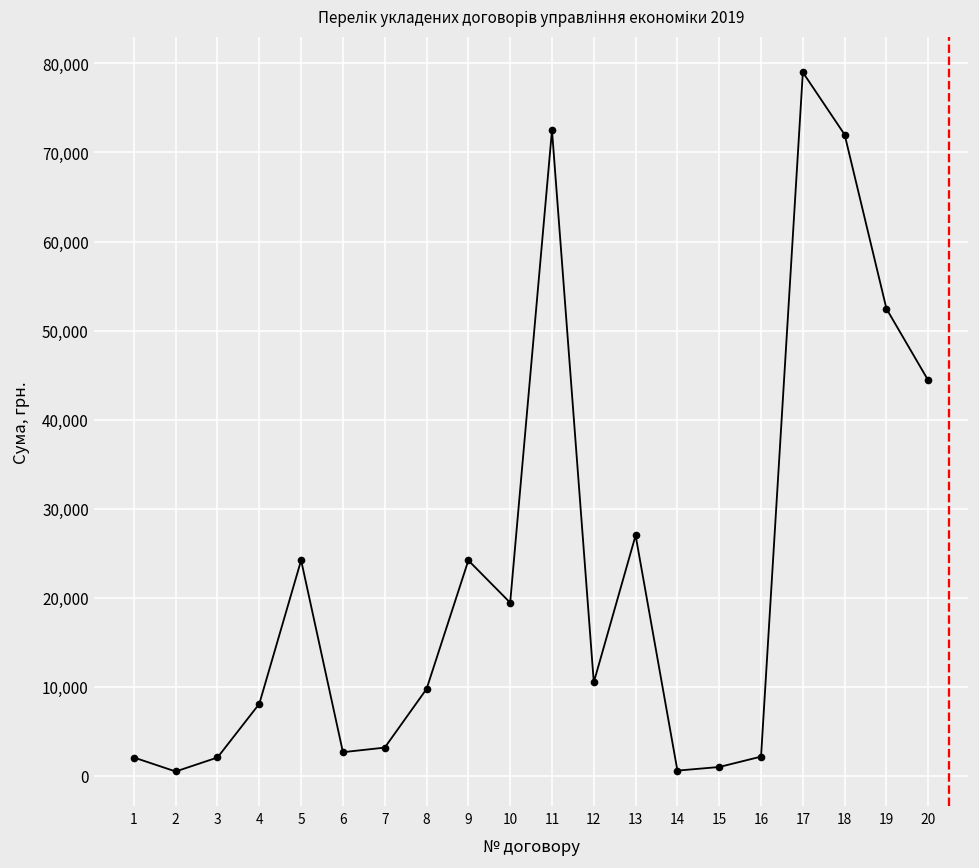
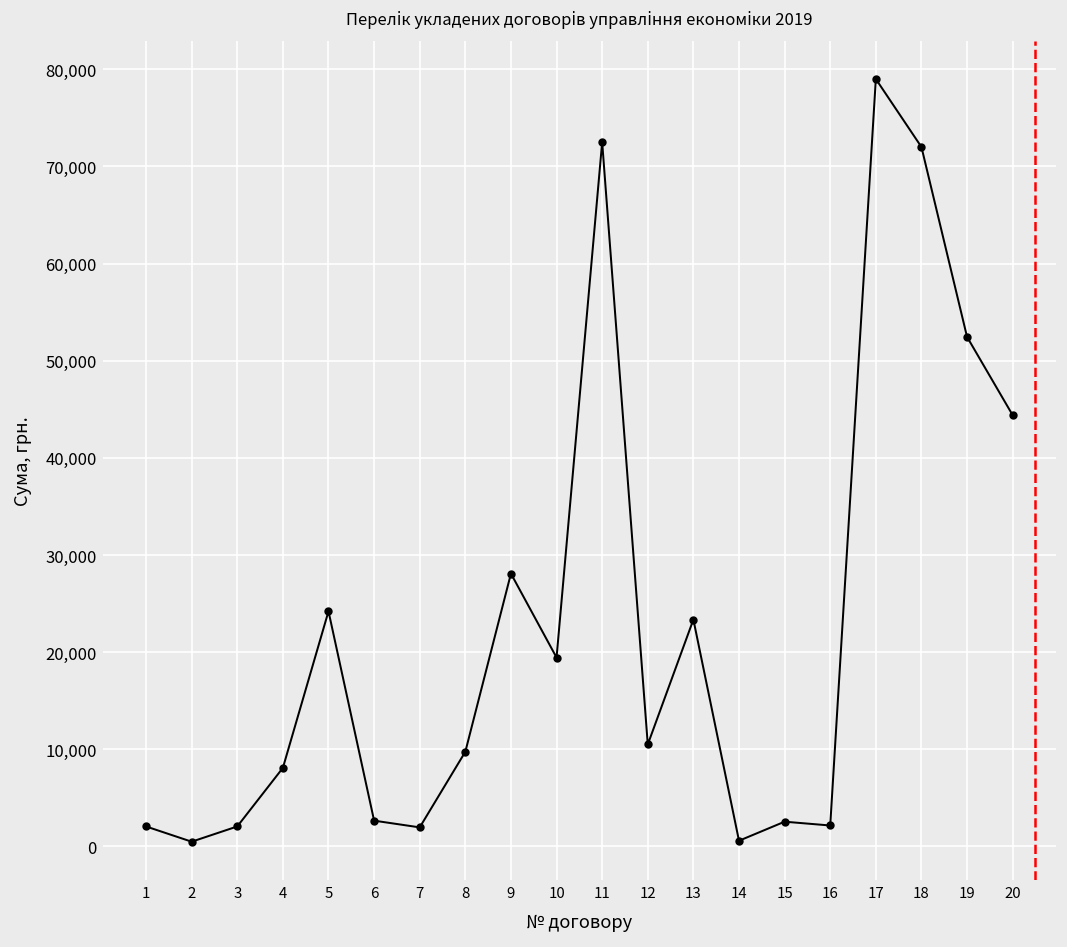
7: 3,000 -> 2,000
9: 24,000 -> 28,000
13: 27,000 -> 23,000
15: 1,000 -> 3,000
